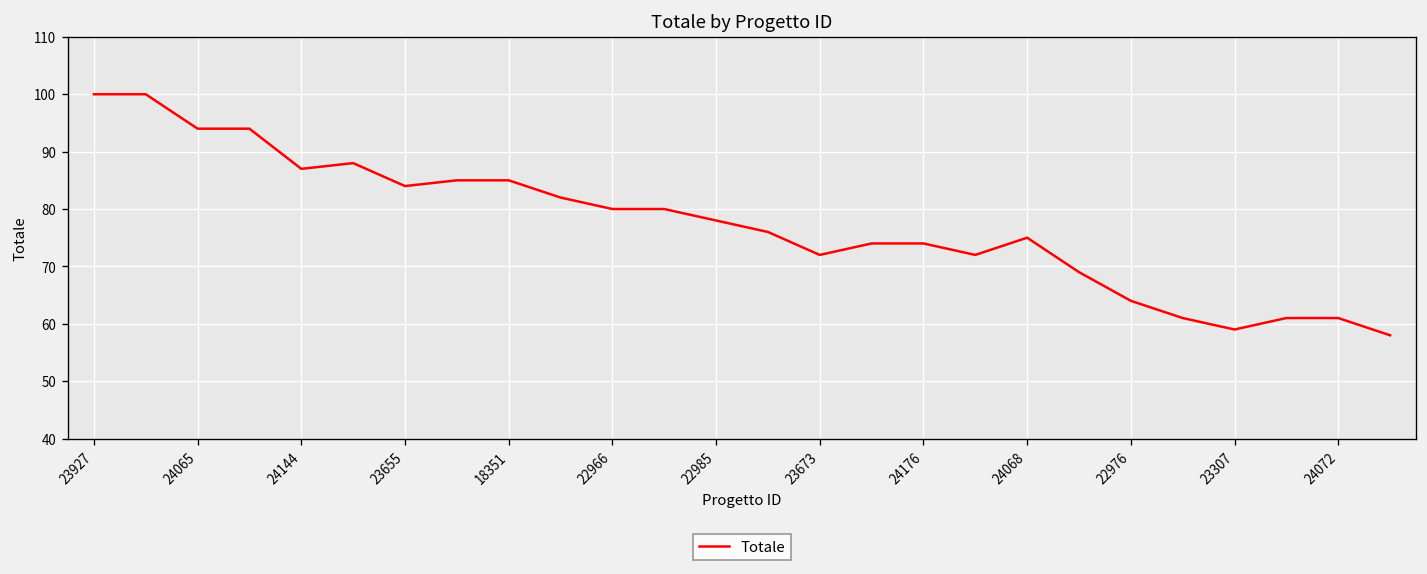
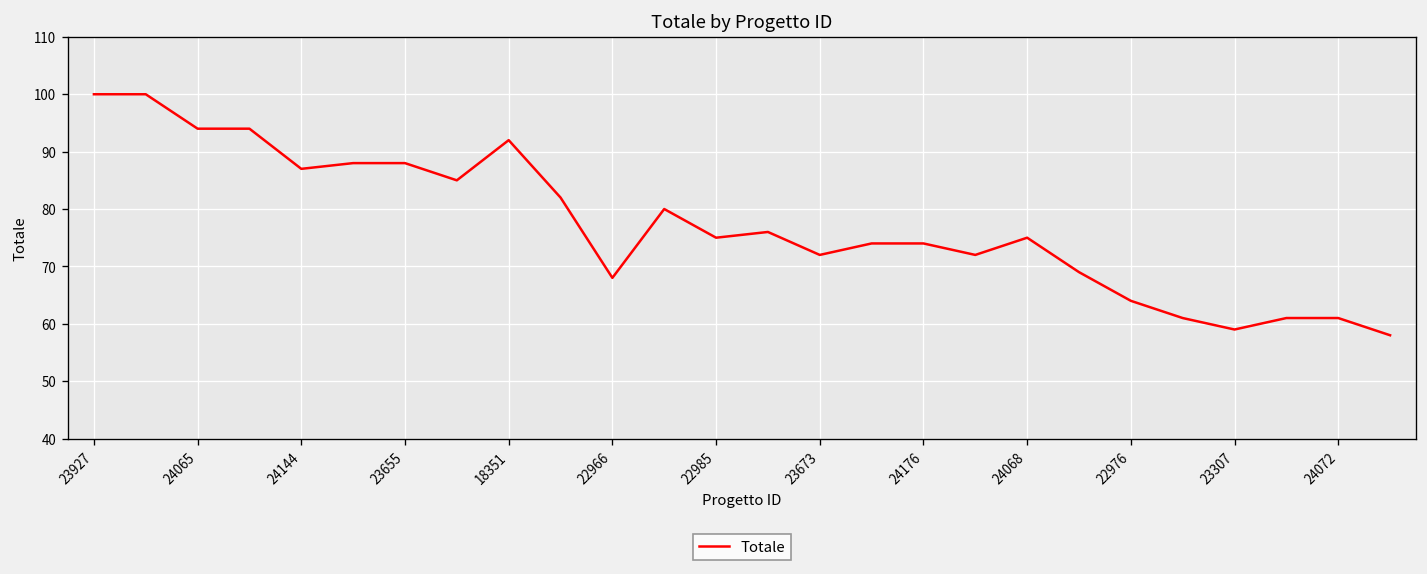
23655: 84 -> 88
18351: 85 -> 92
22966: 80 -> 68
22985: 78 -> 75
